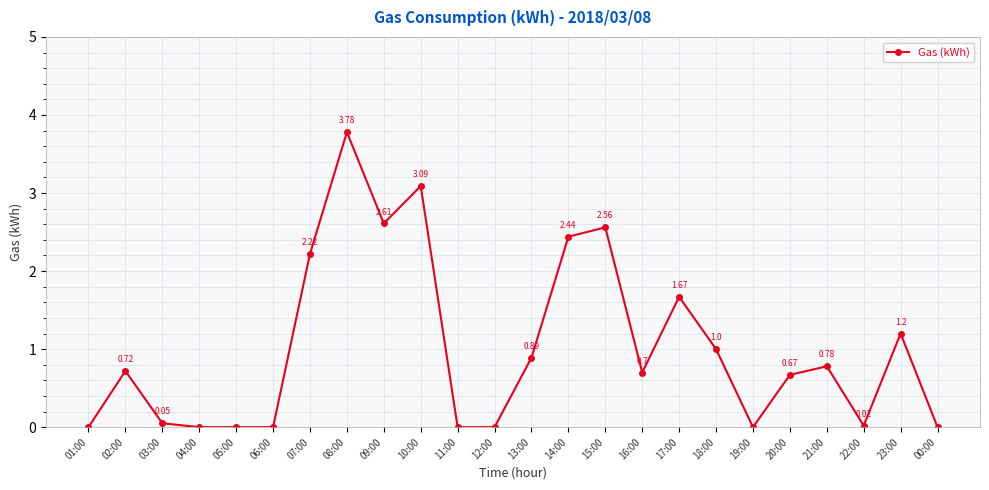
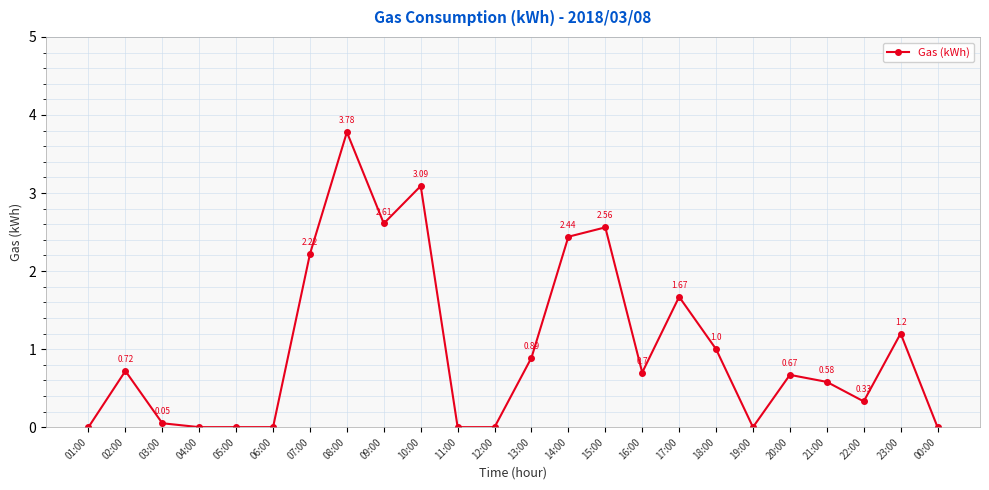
21:00: 0.78 -> 0.58
22:00: 0.02 -> 0.33
